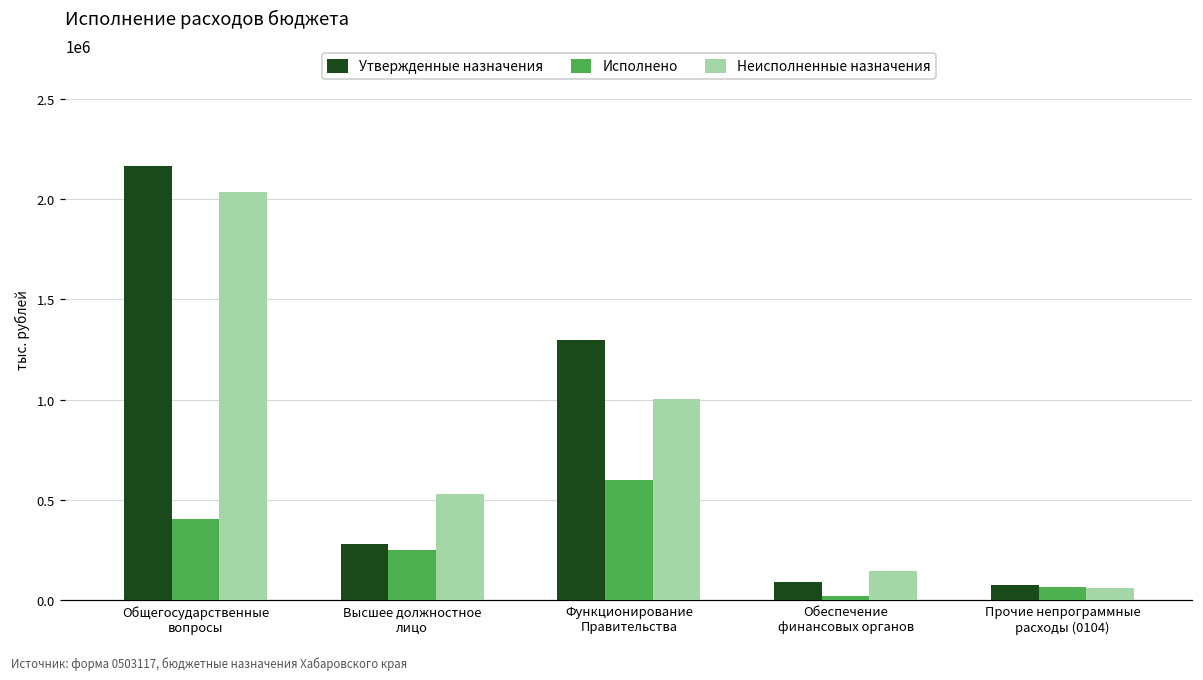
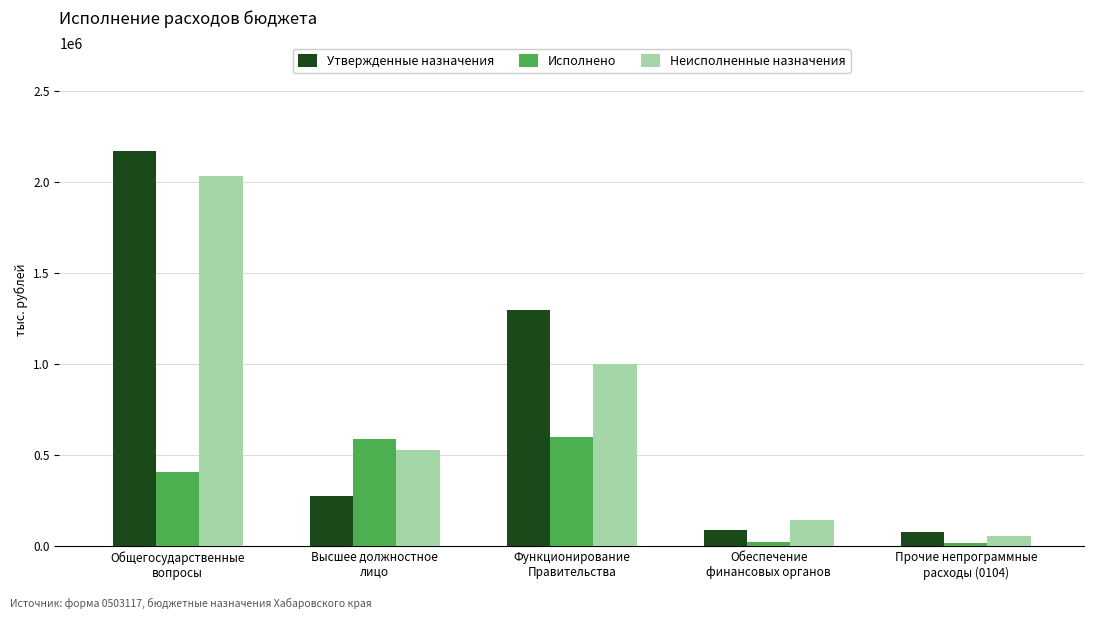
Исполнено, Высшее должностное лицо: 250000 -> 590000
Исполнено, Прочие непрограммные расходы (0104): 60000 -> 20000
